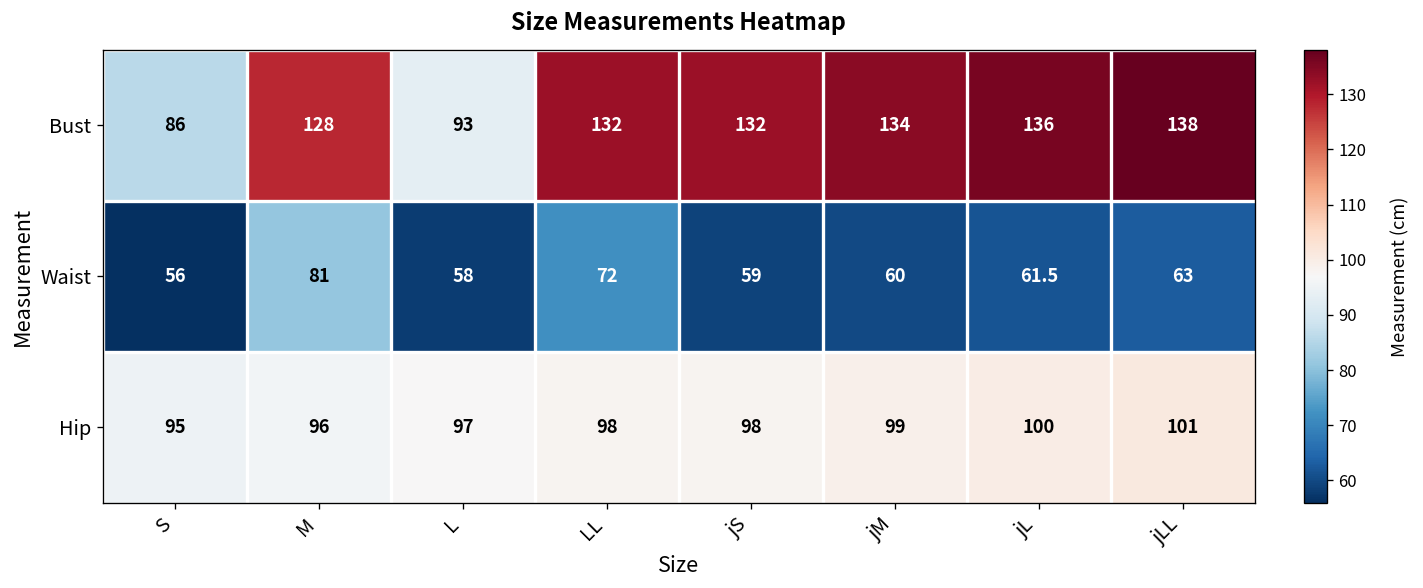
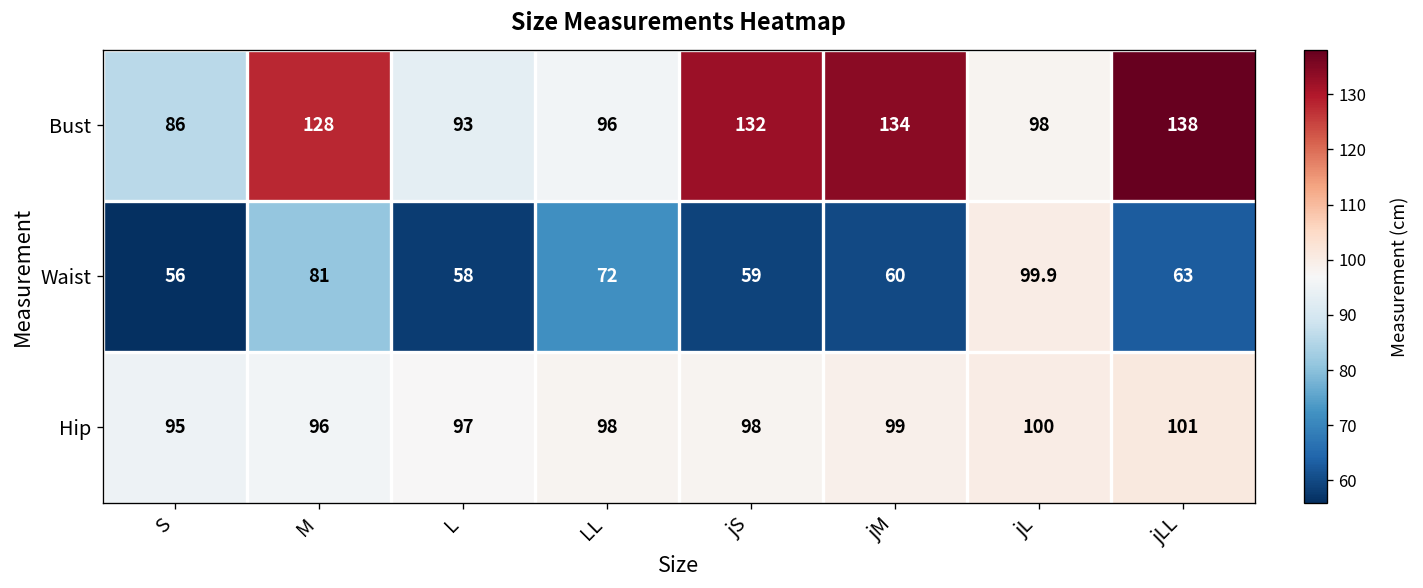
Bust, LL: 132 -> 96
Bust, jL: 136 -> 98
Waist, jL: 61.5 -> 99.9
